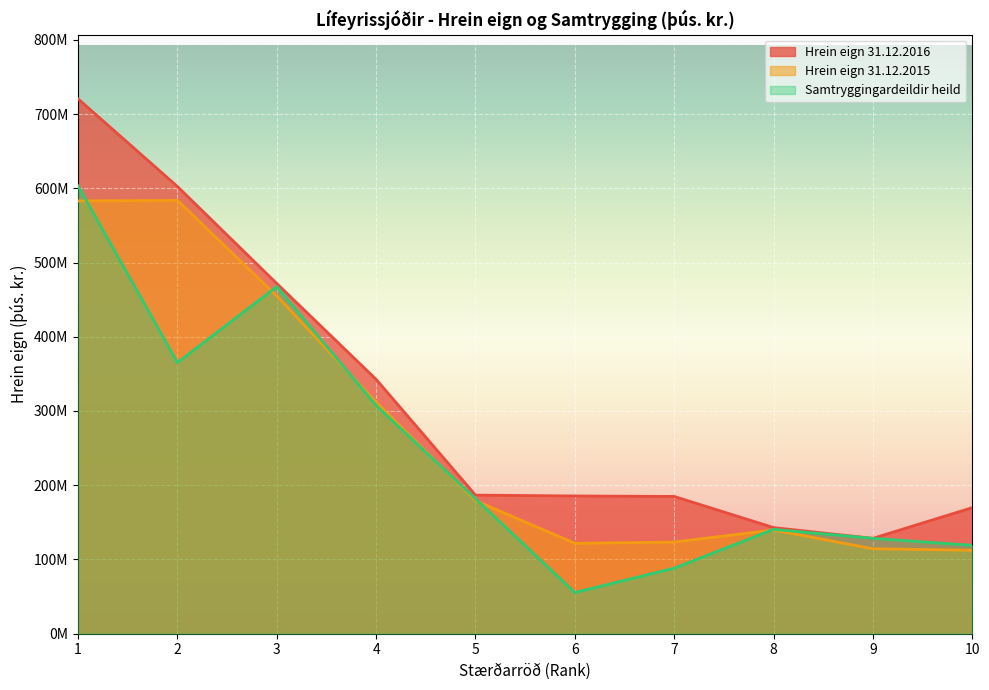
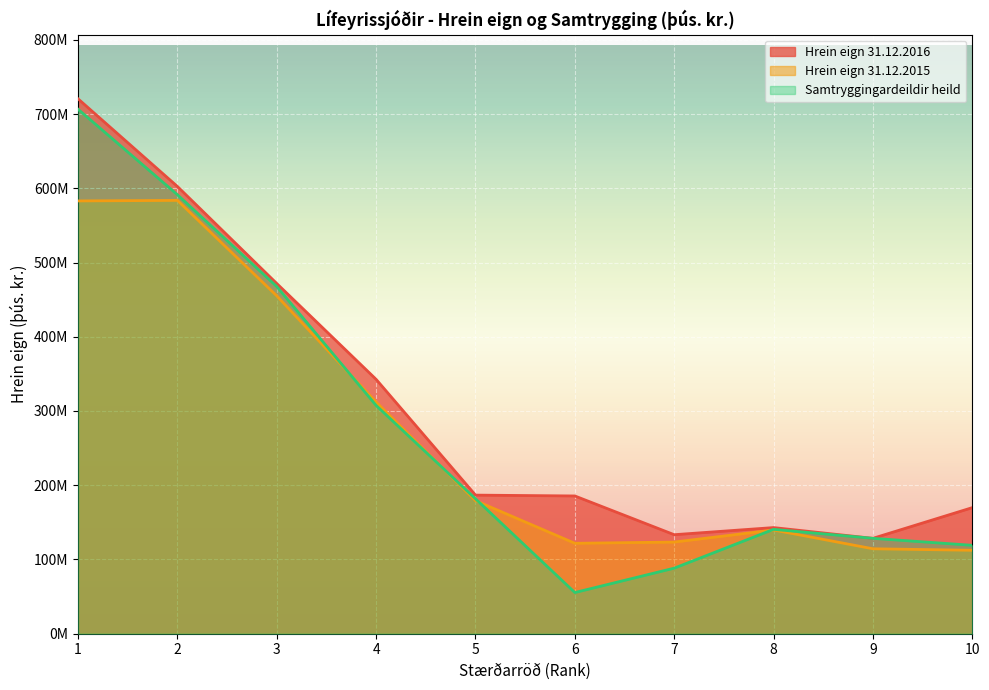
Samtryggingardeildir heild, 1: 600000000 -> 710000000
Samtryggingardeildir heild, 2: 370000000 -> 590000000
Hrein eign 31.12.2016, 7: 180000000 -> 130000000
